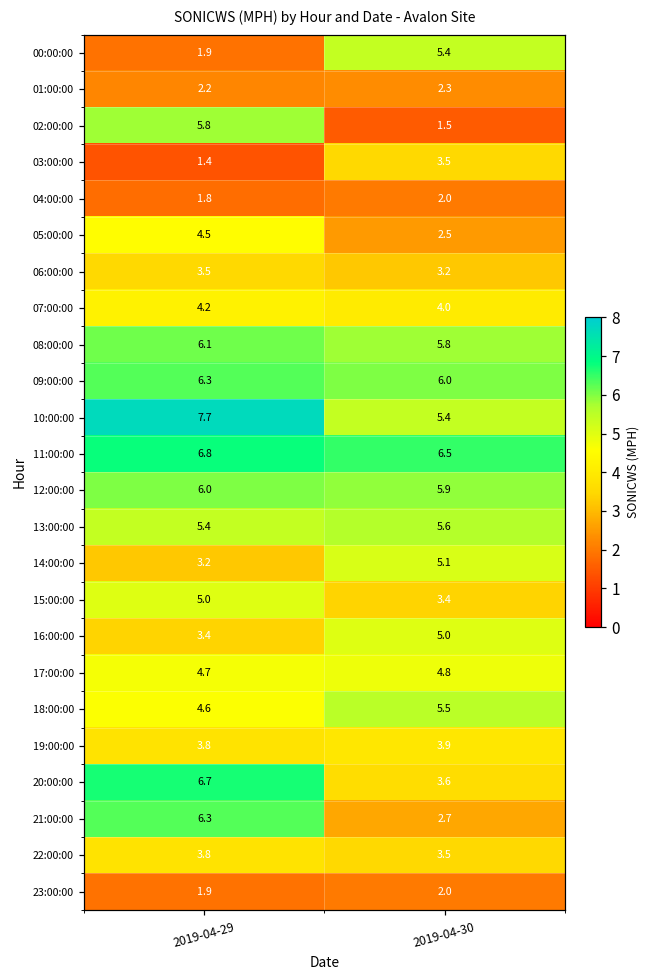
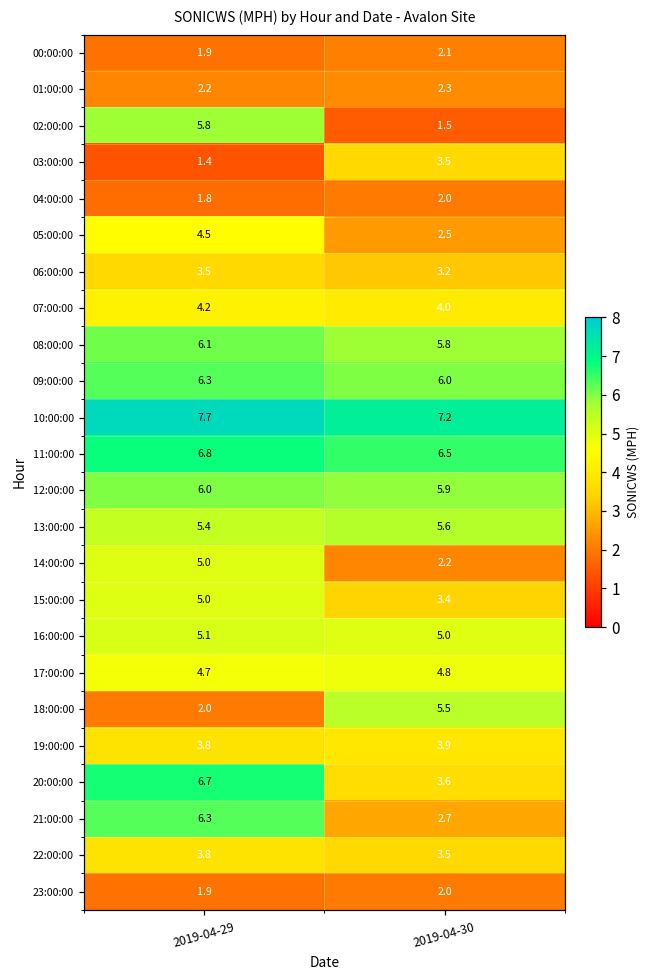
00:00:00, 2019-04-30: 5.4 -> 2.1
10:00:00, 2019-04-30: 5.4 -> 7.2
14:00:00, 2019-04-29: 3.2 -> 5.0
14:00:00, 2019-04-30: 5.1 -> 2.2
16:00:00, 2019-04-29: 3.4 -> 5.1
18:00:00, 2019-04-29: 4.6 -> 2.0
